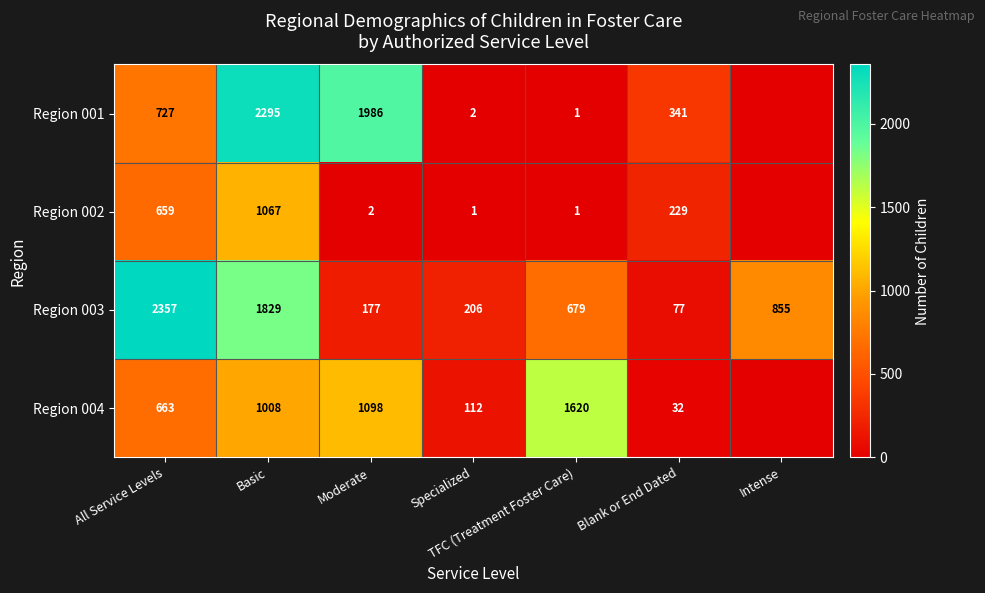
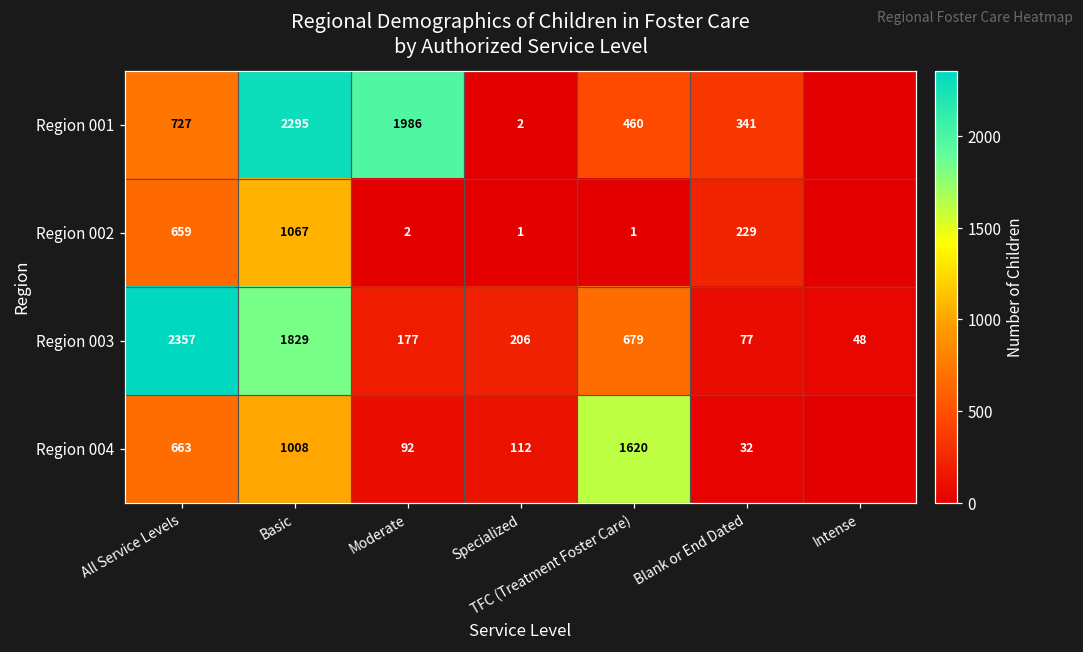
Region 001, TFC (Treatment Foster Care): 1 -> 460
Region 003, Intense: 855 -> 48
Region 004, Moderate: 1098 -> 92
